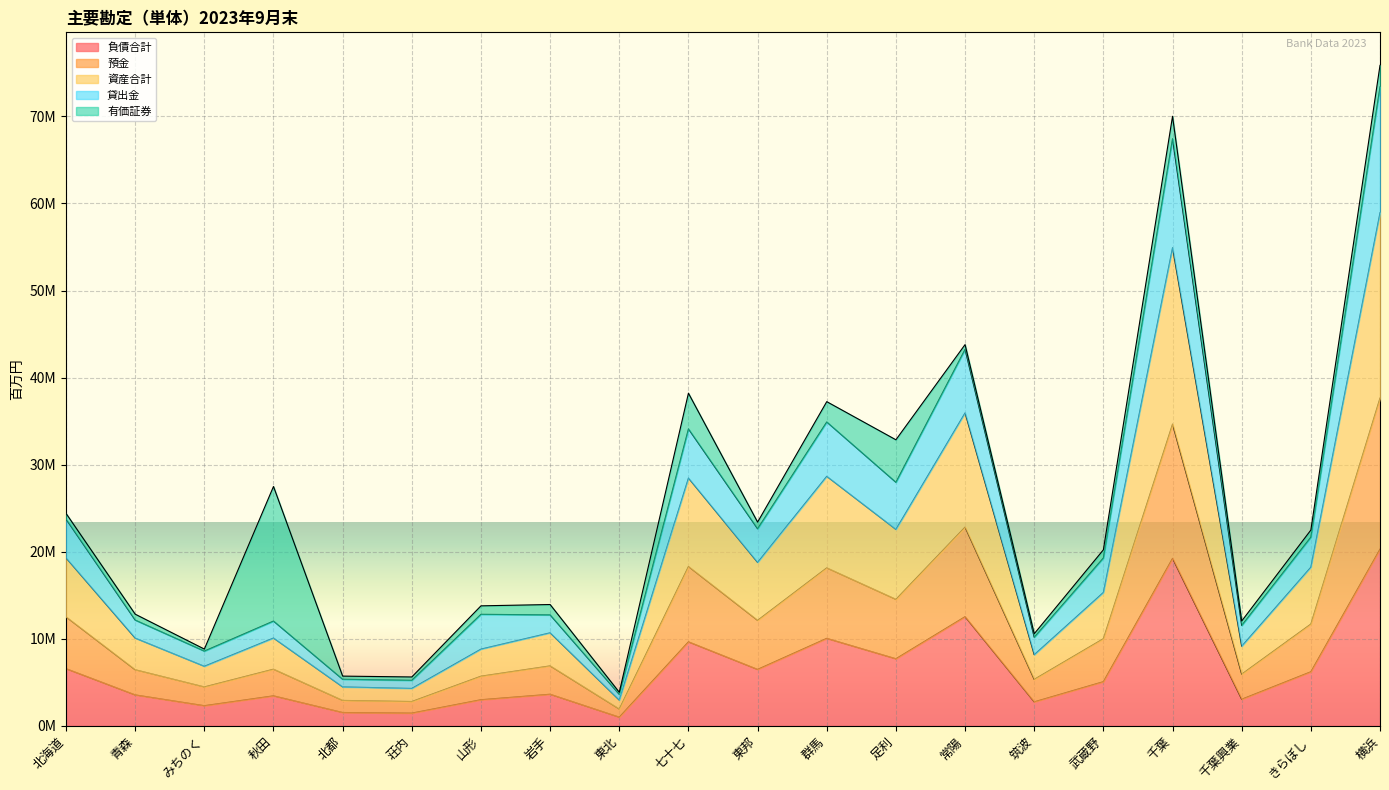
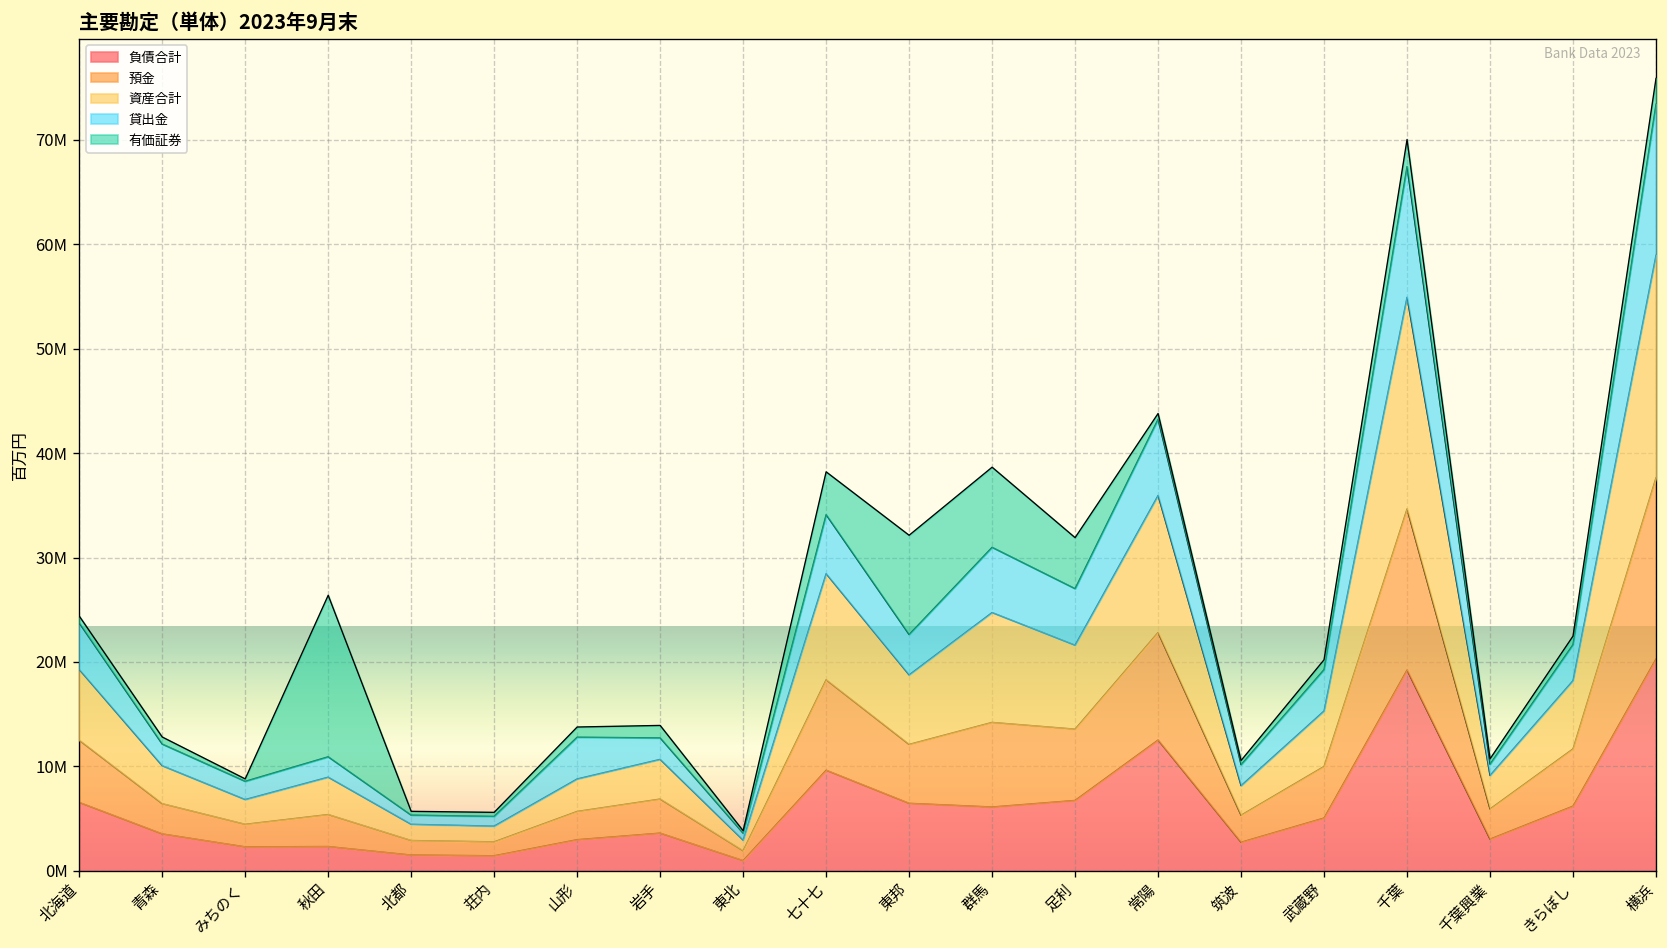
負債合計, 秋田: 3000000 -> 2000000
有価証券, 東邦: 1000000 -> 10000000
負債合計, 群馬: 10000000 -> 6000000
有価証券, 群馬: 2000000 -> 8000000
負債合計, 足利: 8000000 -> 7000000
貸出金, 千葉興業: 2000000 -> 1000000
